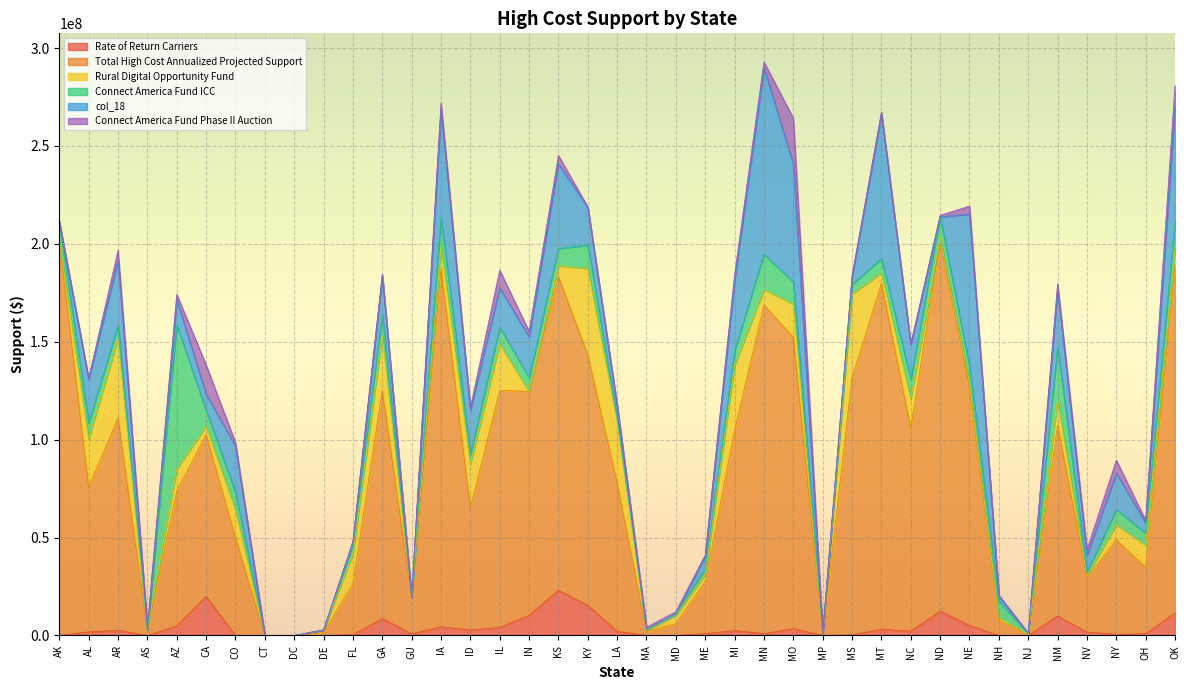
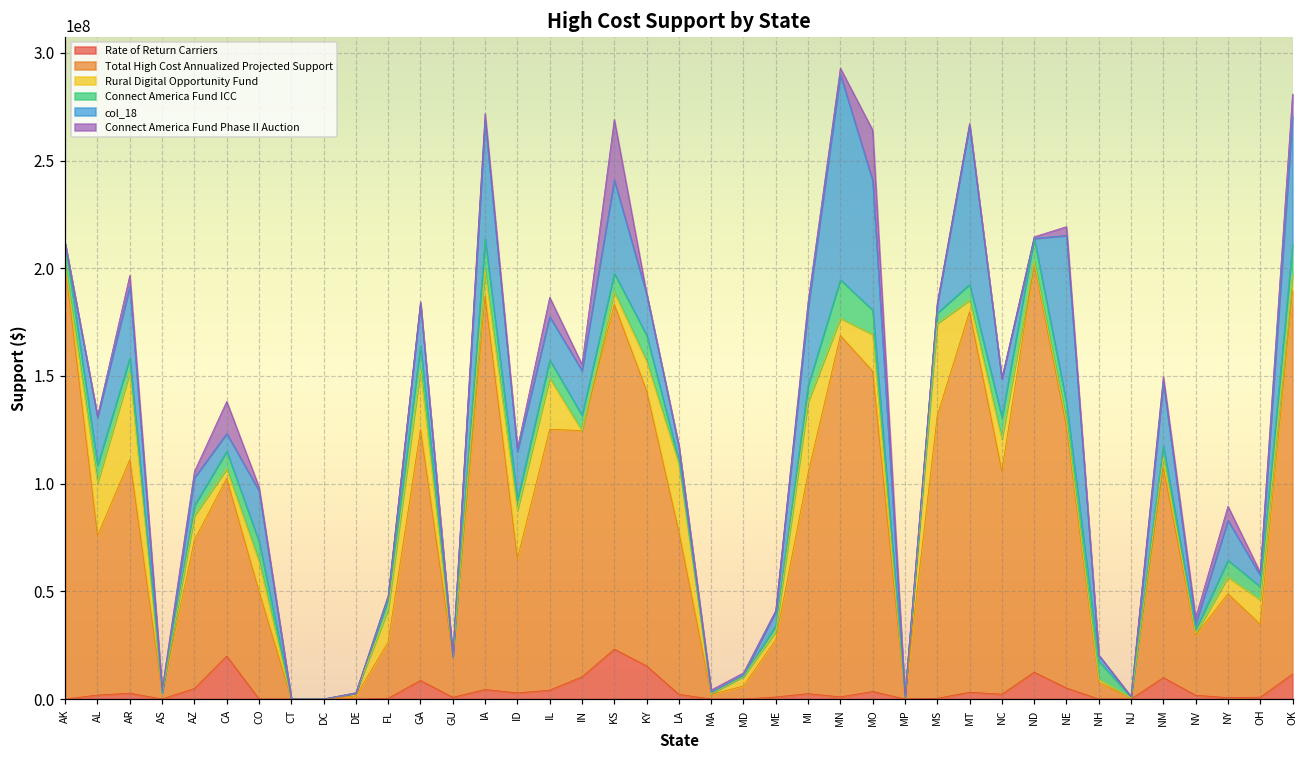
Connect America Fund ICC, AZ: 73000000 -> 5000000
Connect America Fund Phase II Auction, KS: 4000000 -> 28000000
Rural Digital Opportunity Fund, KY: 44000000 -> 14000000
Rural Digital Opportunity Fund, NM: 13000000 -> 5000000
Connect America Fund ICC, NM: 27000000 -> 5000000
col_18, NV: 9000000 -> 3000000
